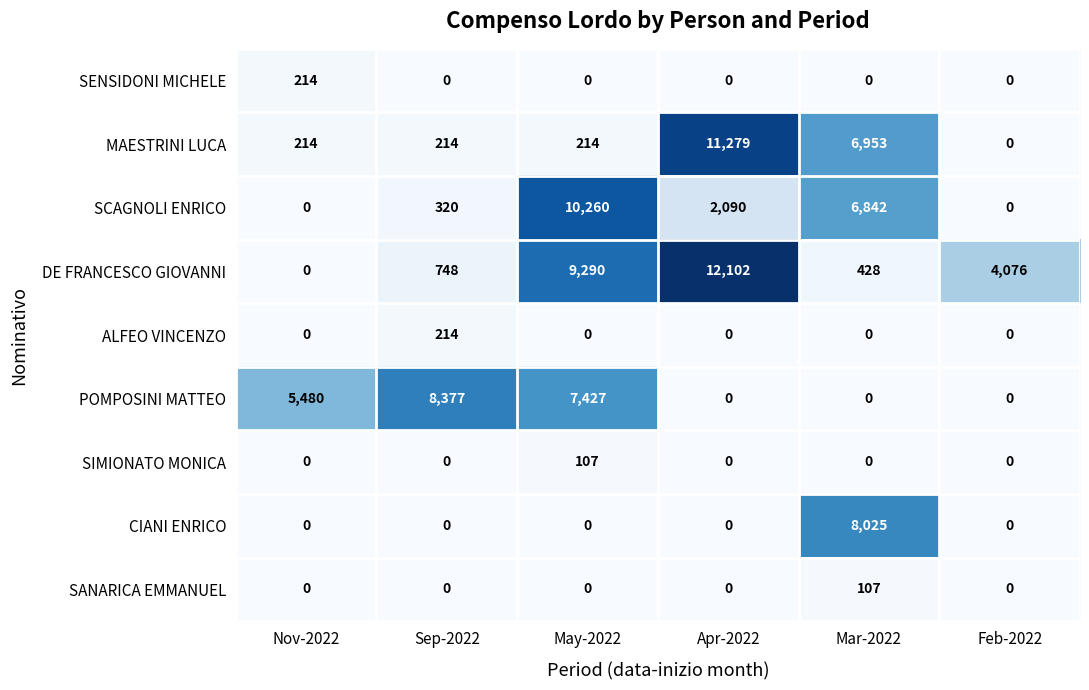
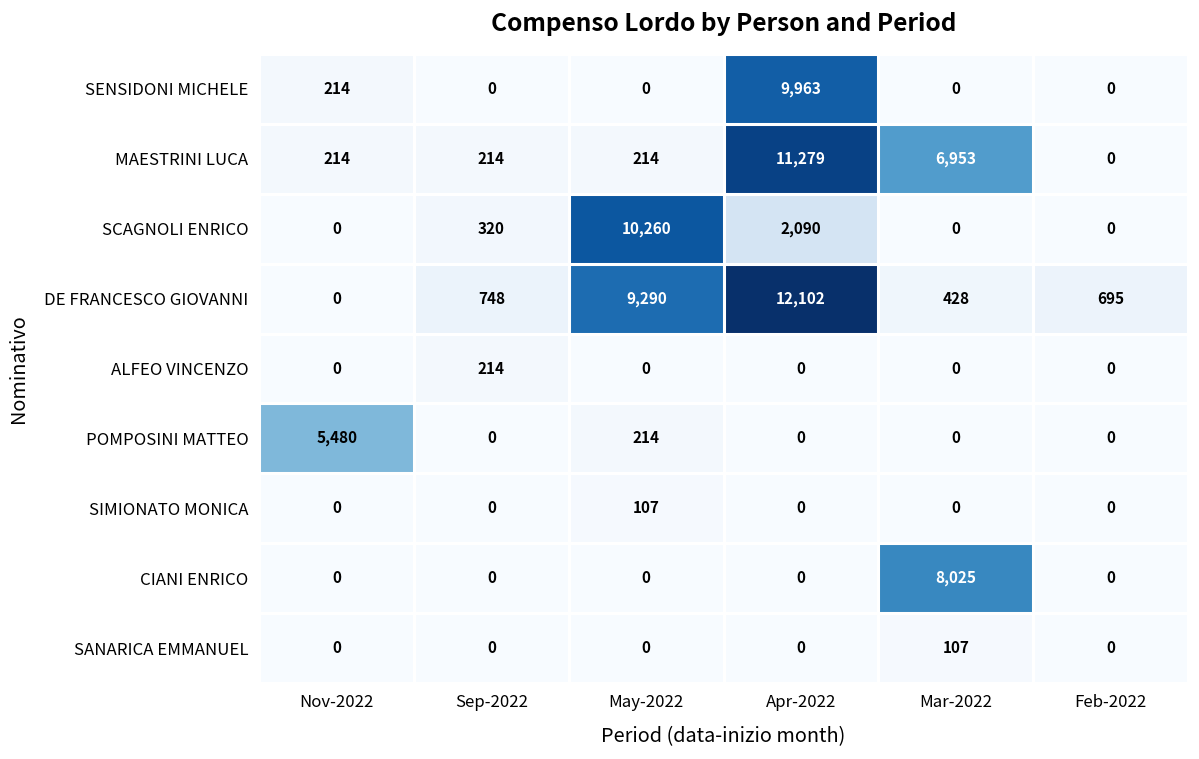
SENSIDONI MICHELE, Apr-2022: 0 -> 9,963
SCAGNOLI ENRICO, Mar-2022: 6,842 -> 0
DE FRANCESCO GIOVANNI, Feb-2022: 4,076 -> 695
POMPOSINI MATTEO, Sep-2022: 8,377 -> 0
POMPOSINI MATTEO, May-2022: 7,427 -> 214
